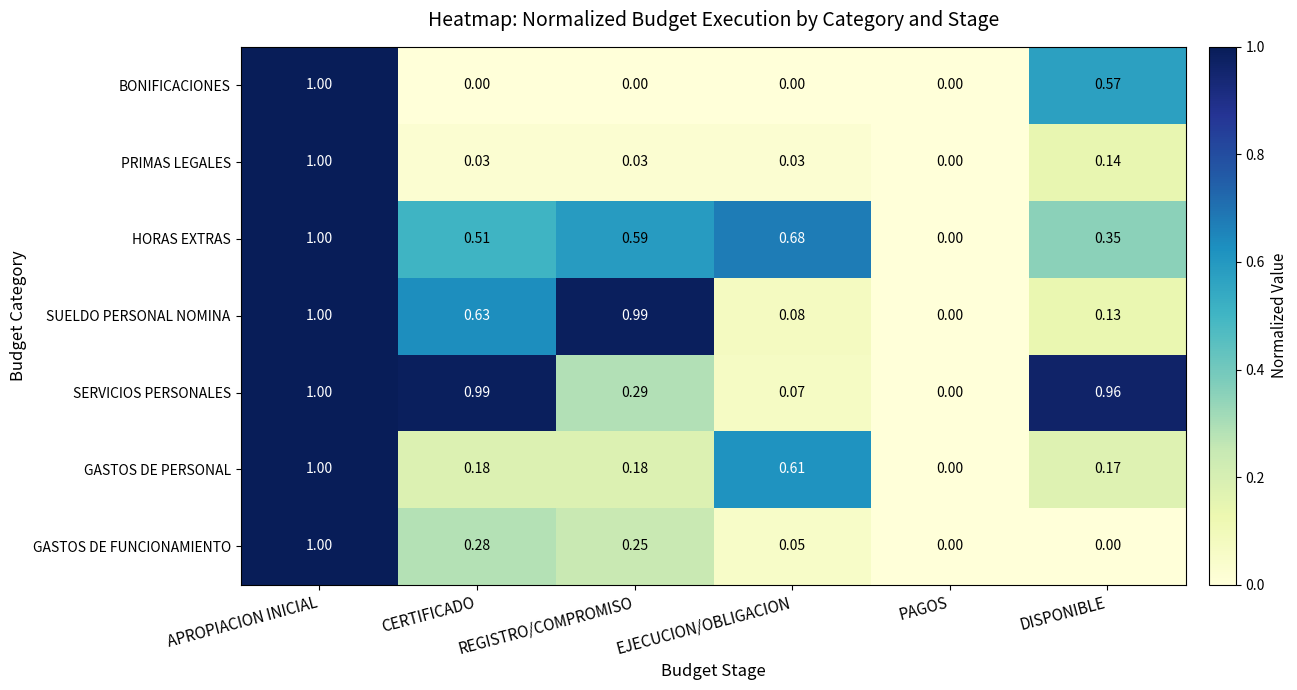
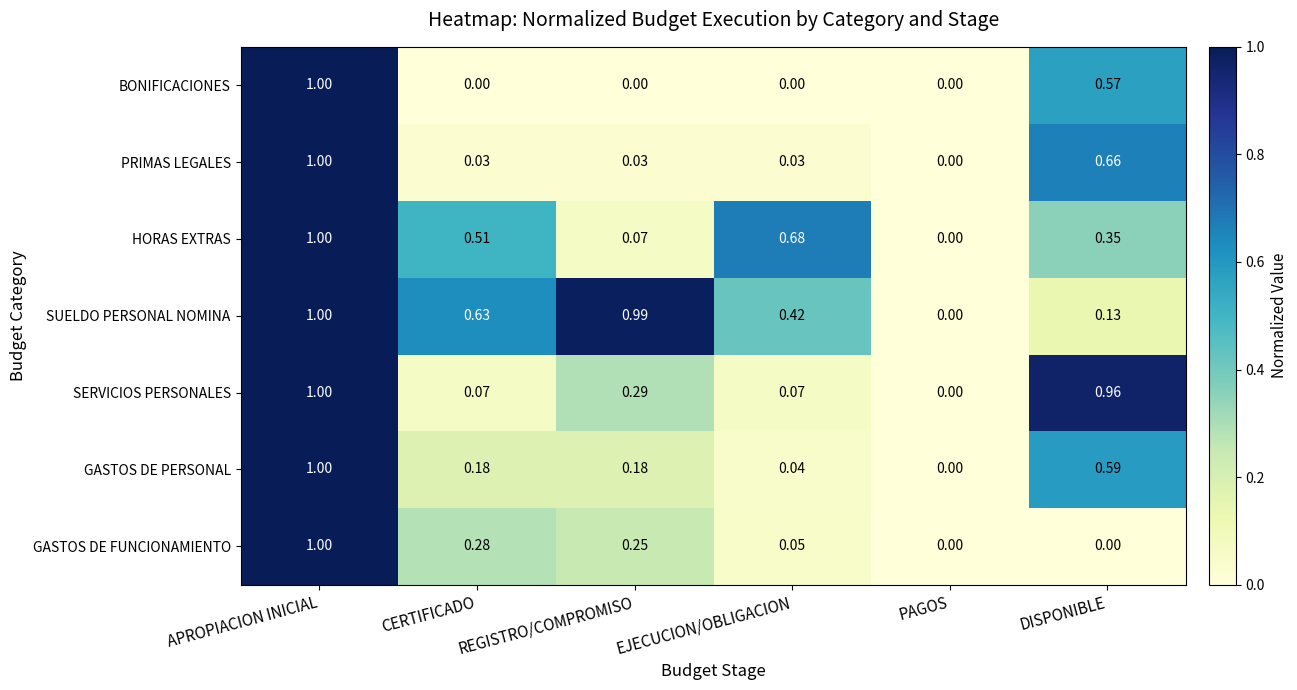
PRIMAS LEGALES, DISPONIBLE: 0.14 -> 0.66
HORAS EXTRAS, REGISTRO/COMPROMISO: 0.59 -> 0.07
SUELDO PERSONAL NOMINA, EJECUCION/OBLIGACION: 0.08 -> 0.42
SERVICIOS PERSONALES, CERTIFICADO: 0.99 -> 0.07
GASTOS DE PERSONAL, EJECUCION/OBLIGACION: 0.61 -> 0.04
GASTOS DE PERSONAL, DISPONIBLE: 0.17 -> 0.59
